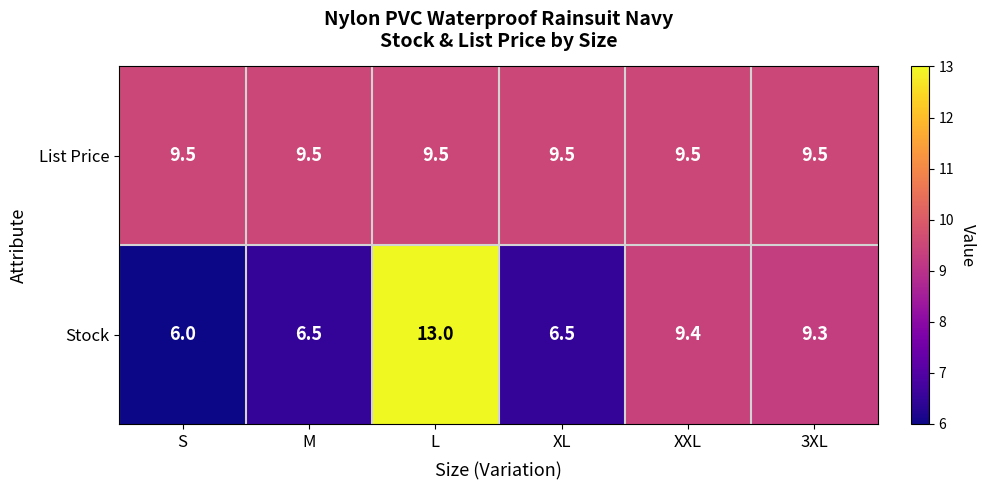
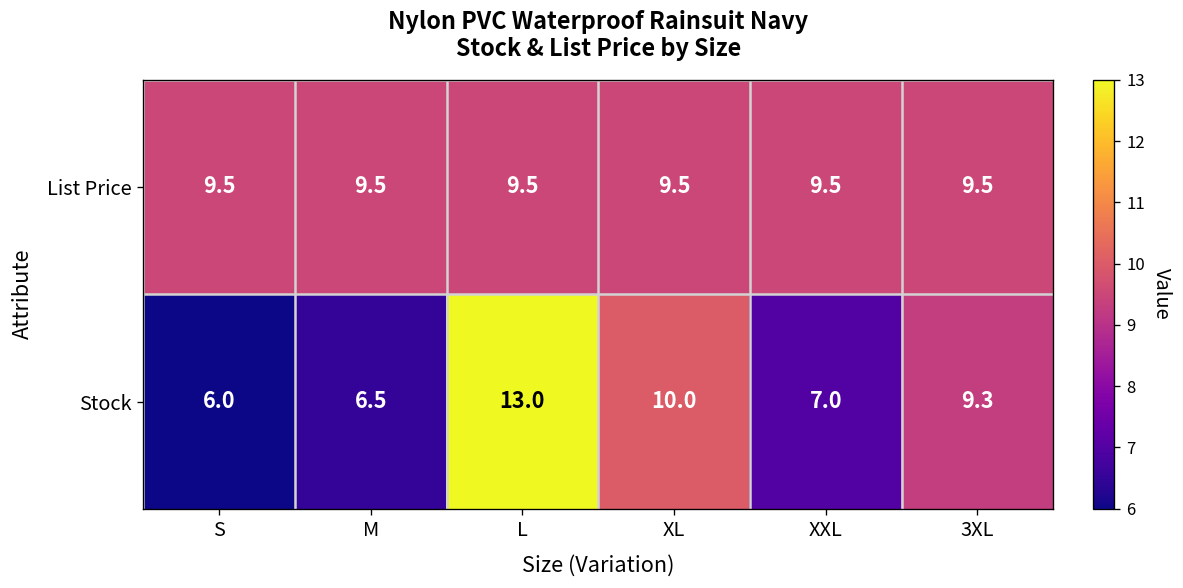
Stock, XL: 6.5 -> 10.0
Stock, XXL: 9.4 -> 7.0
